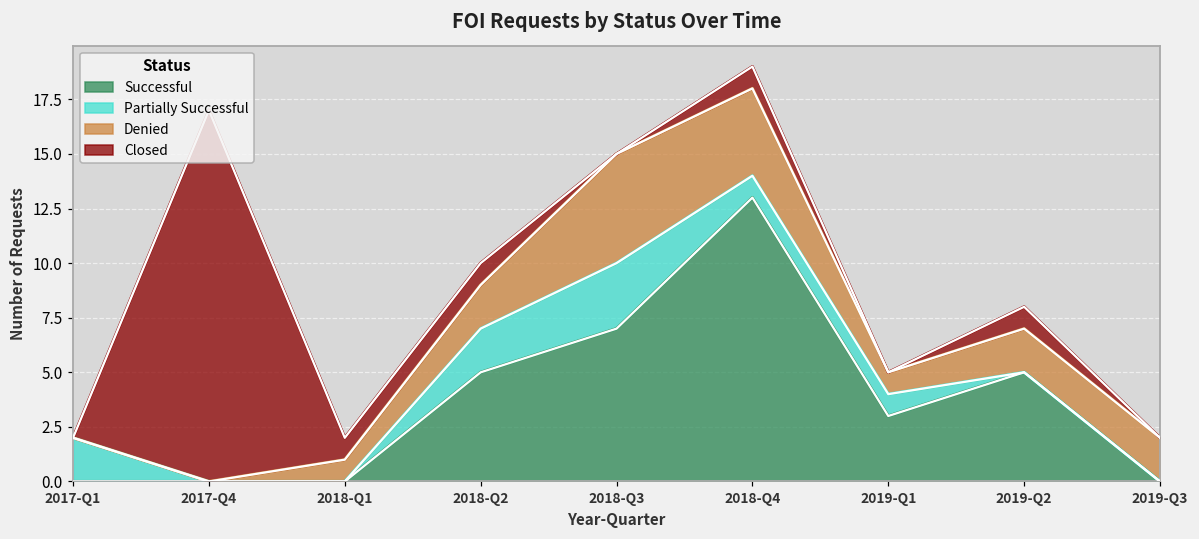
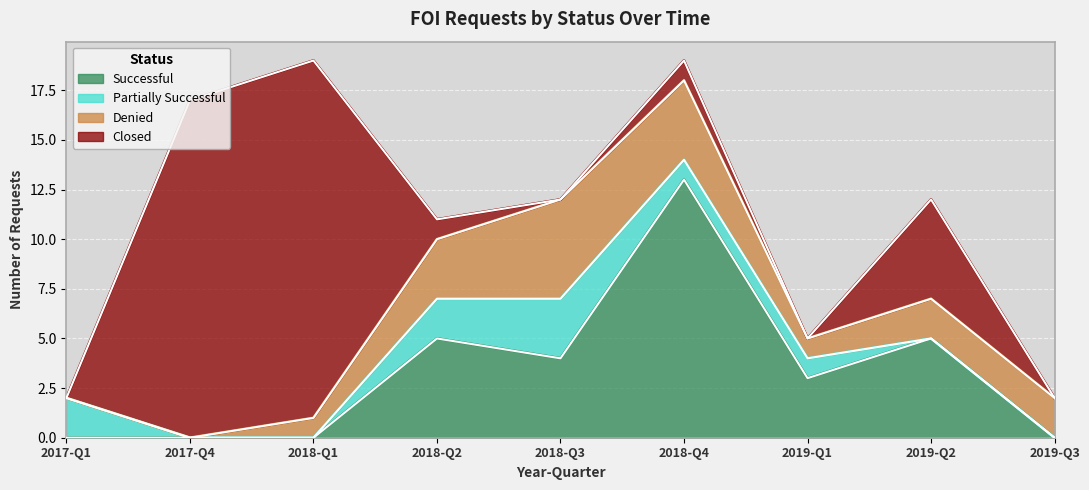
Closed, 2018-Q1: 1 -> 18
Denied, 2018-Q2: 2 -> 3
Successful, 2018-Q3: 7 -> 4
Closed, 2019-Q2: 1 -> 5
